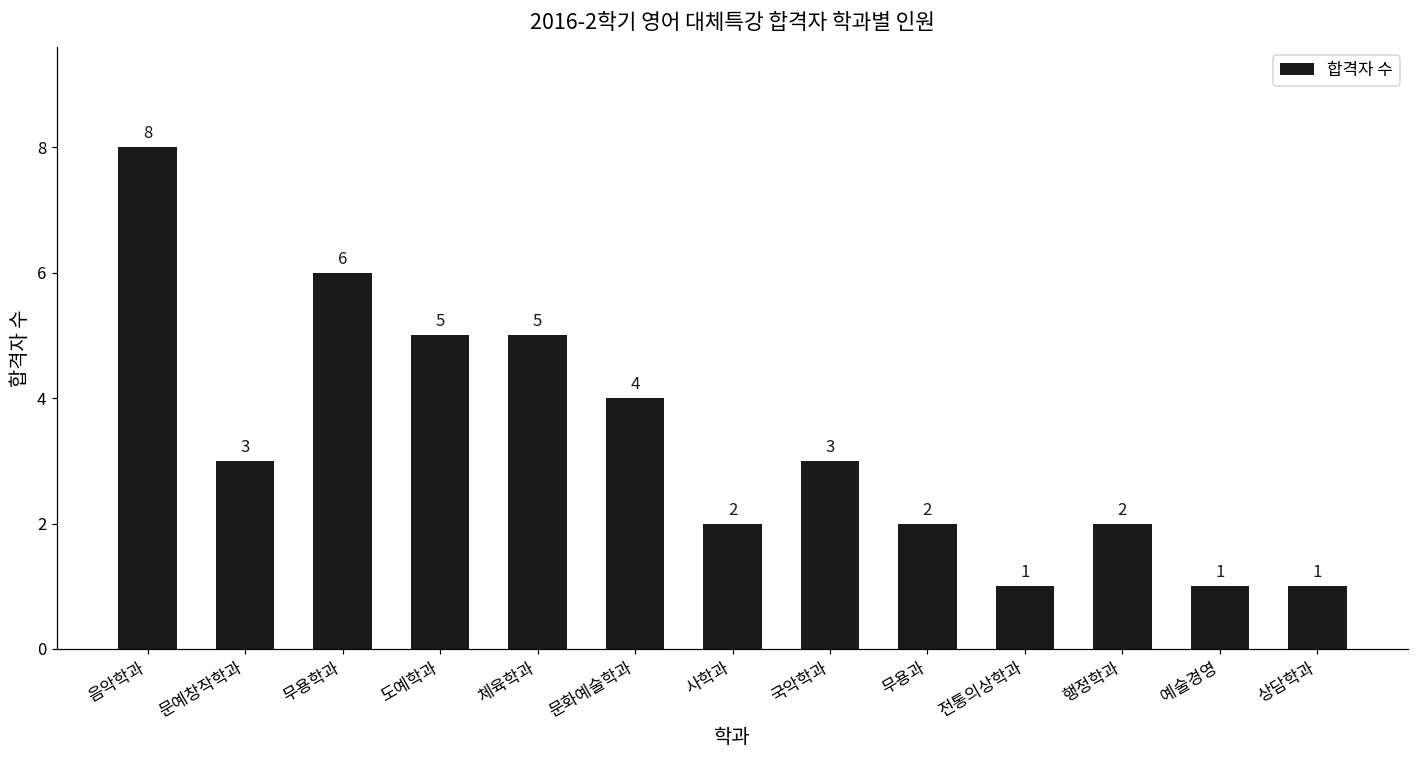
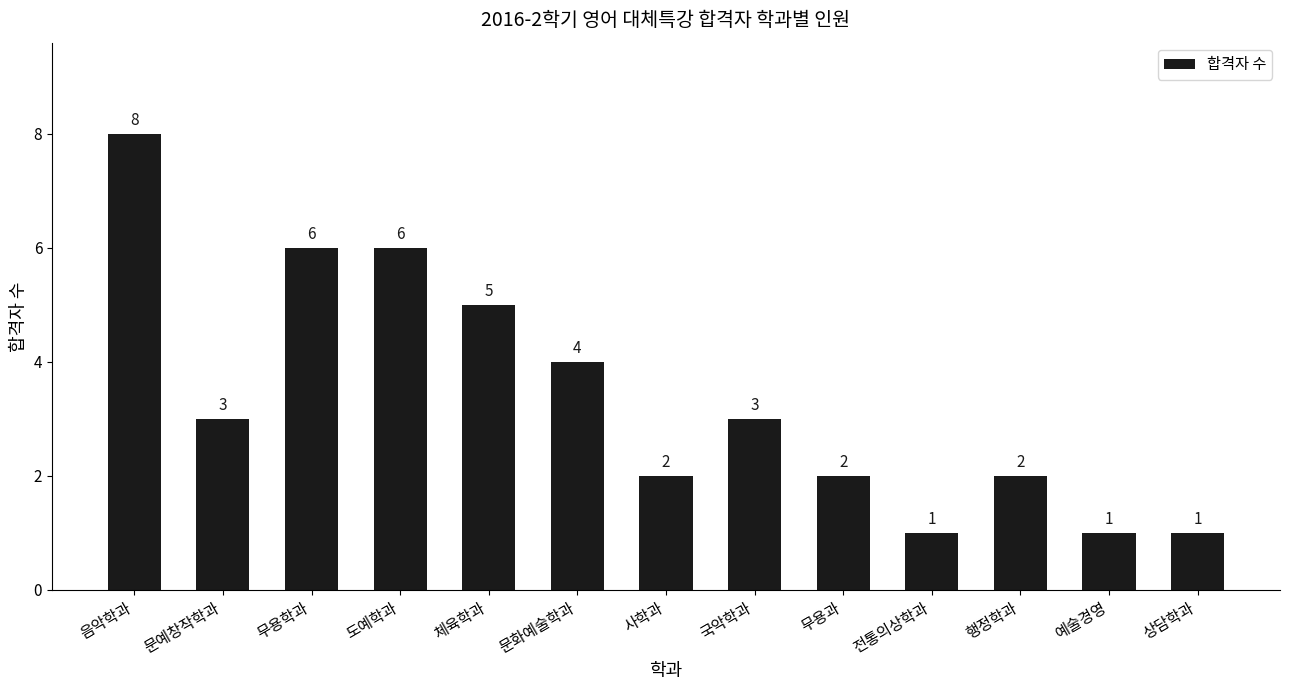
도예학과: 5 -> 6
